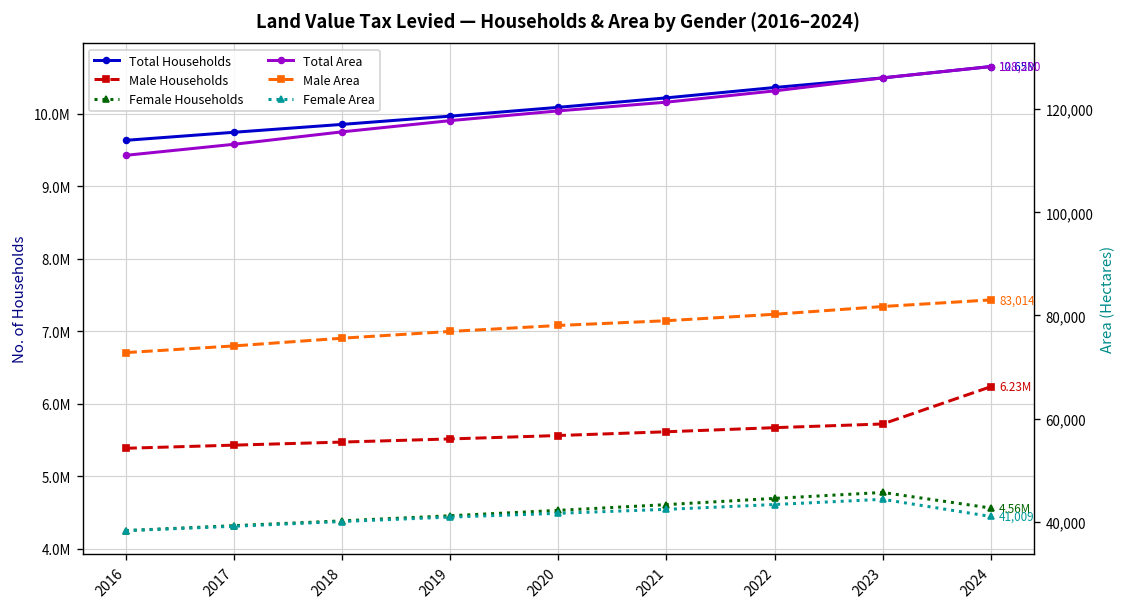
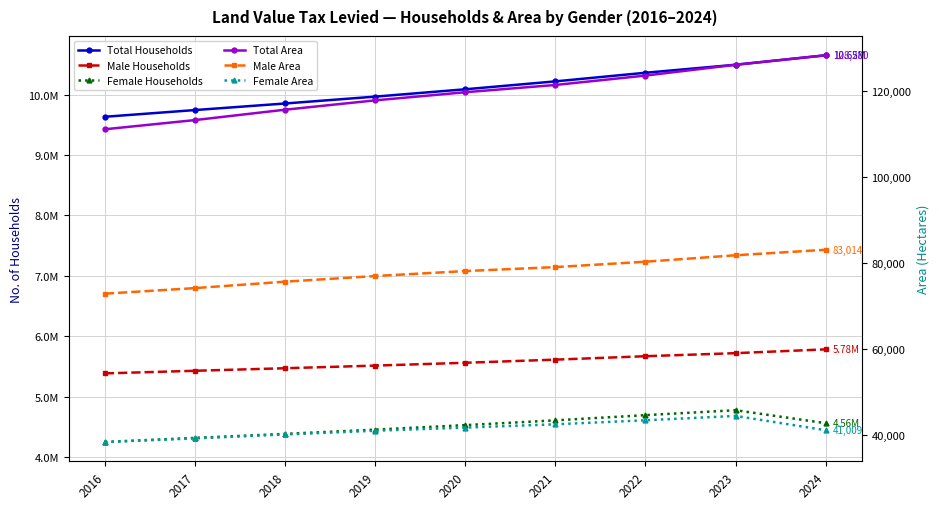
Male Households, 2024: 6.23M -> 5.78M
